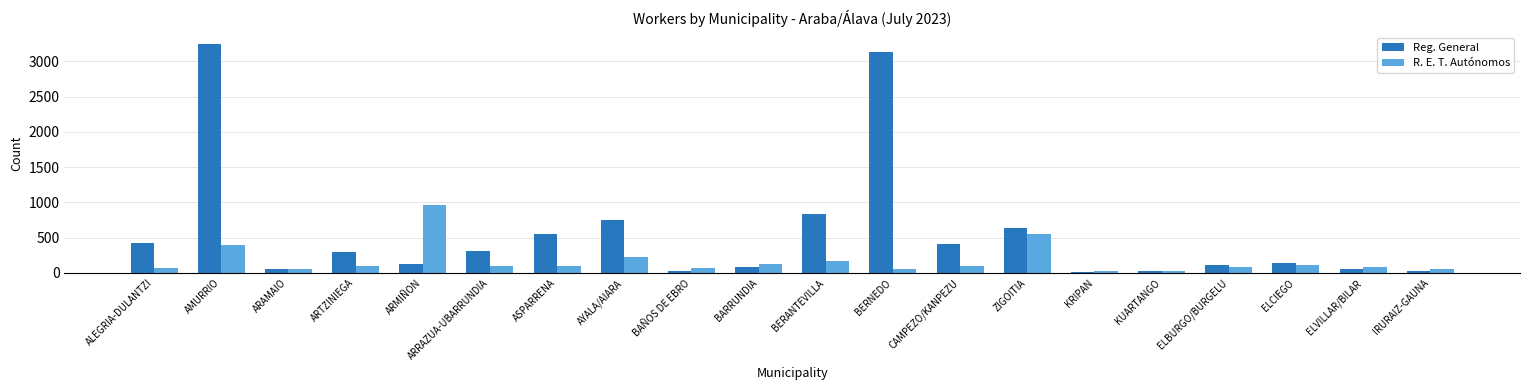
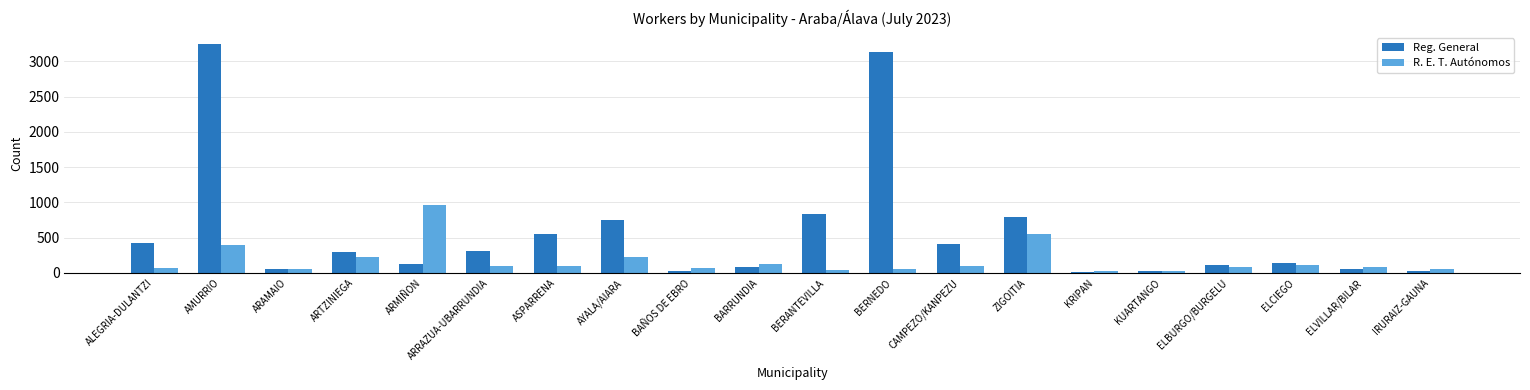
R. E. T. Autónomos, ARTZINIEGA: 100 -> 200
R. E. T. Autónomos, BERANTEVILLA: 200 -> 0
Reg. General, ZIGOITIA: 600 -> 800
